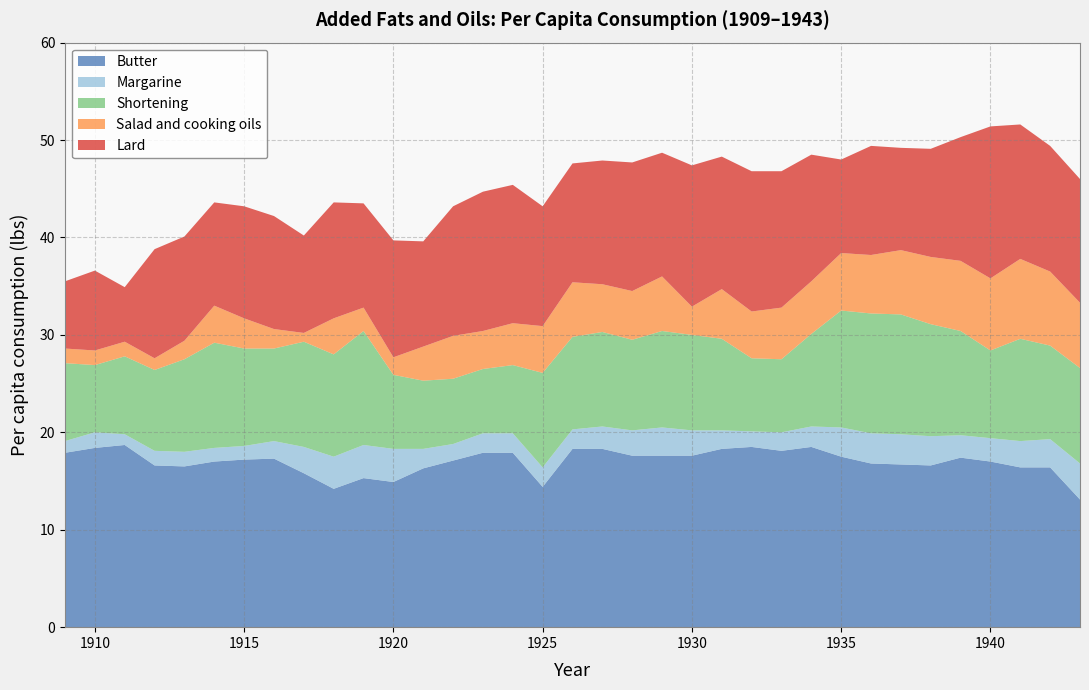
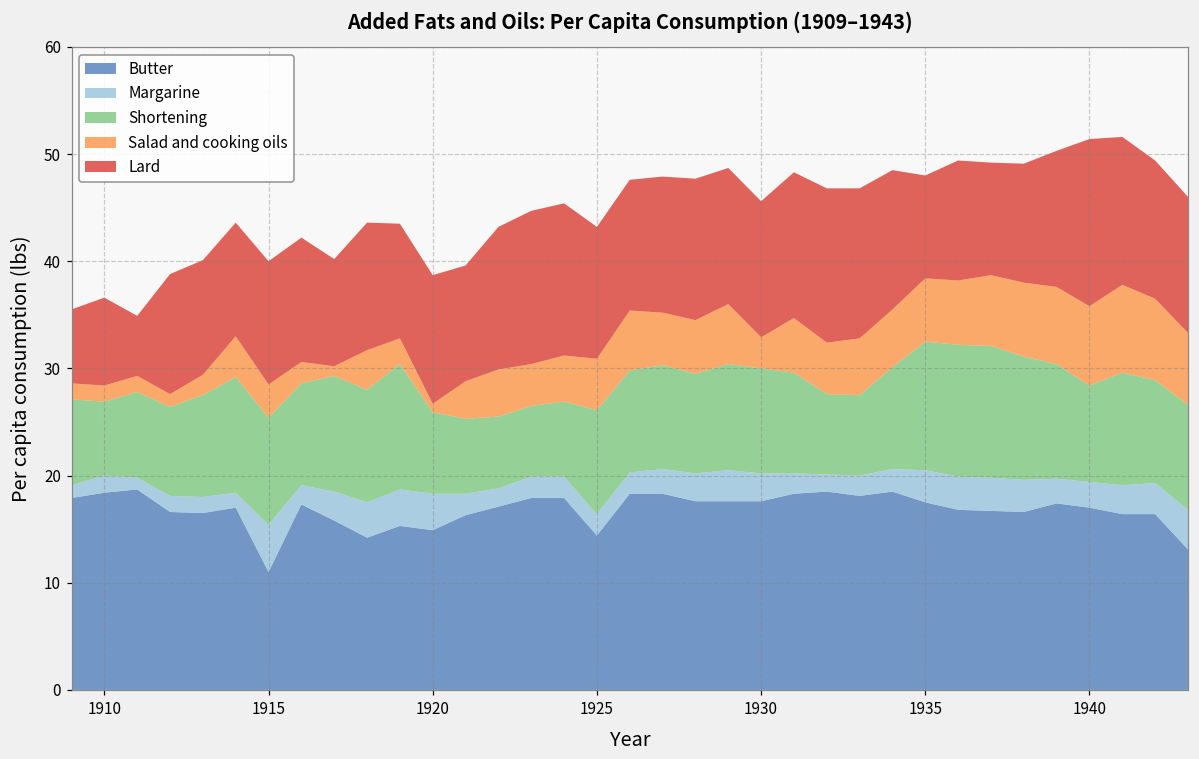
Butter, 1915: 17 -> 11
Margarine, 1915: 1 -> 4
Salad and cooking oils, 1920: 2 -> 1
Lard, 1930: 15 -> 13
